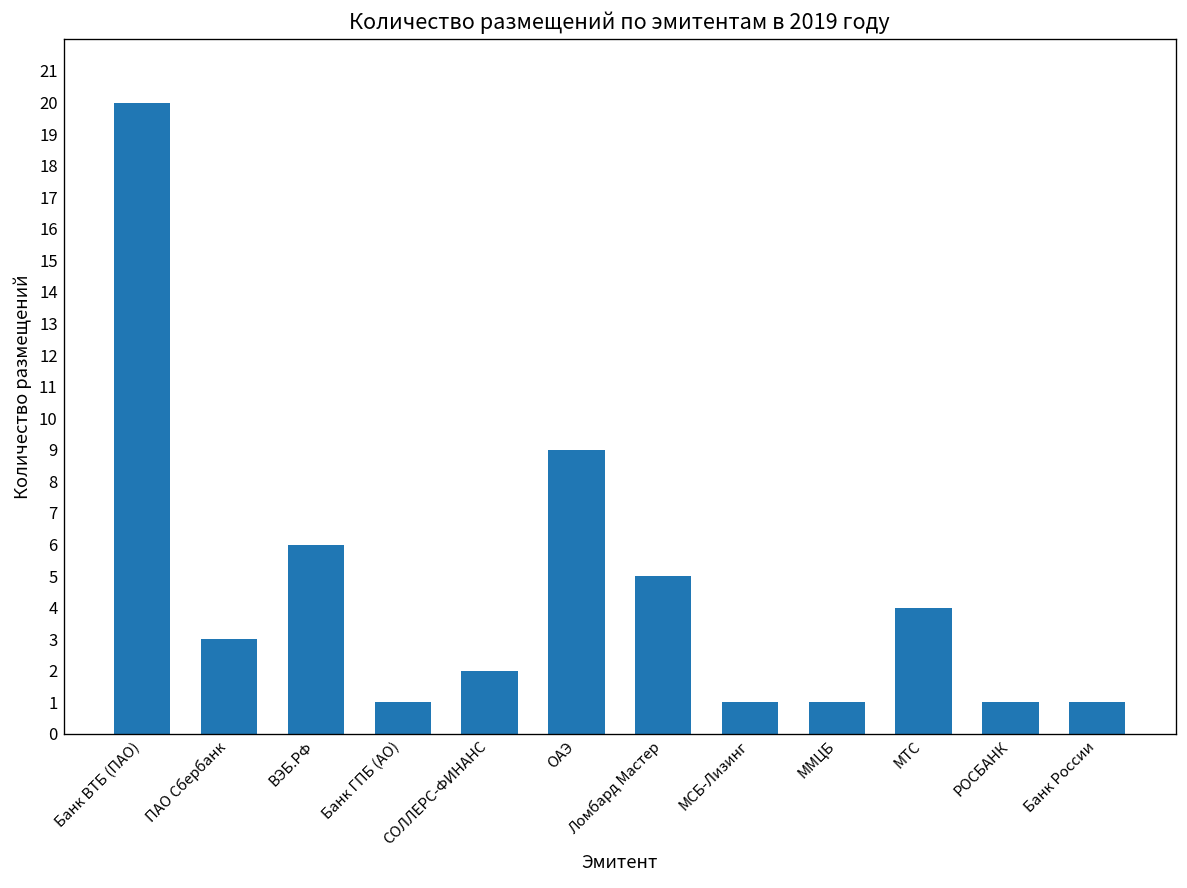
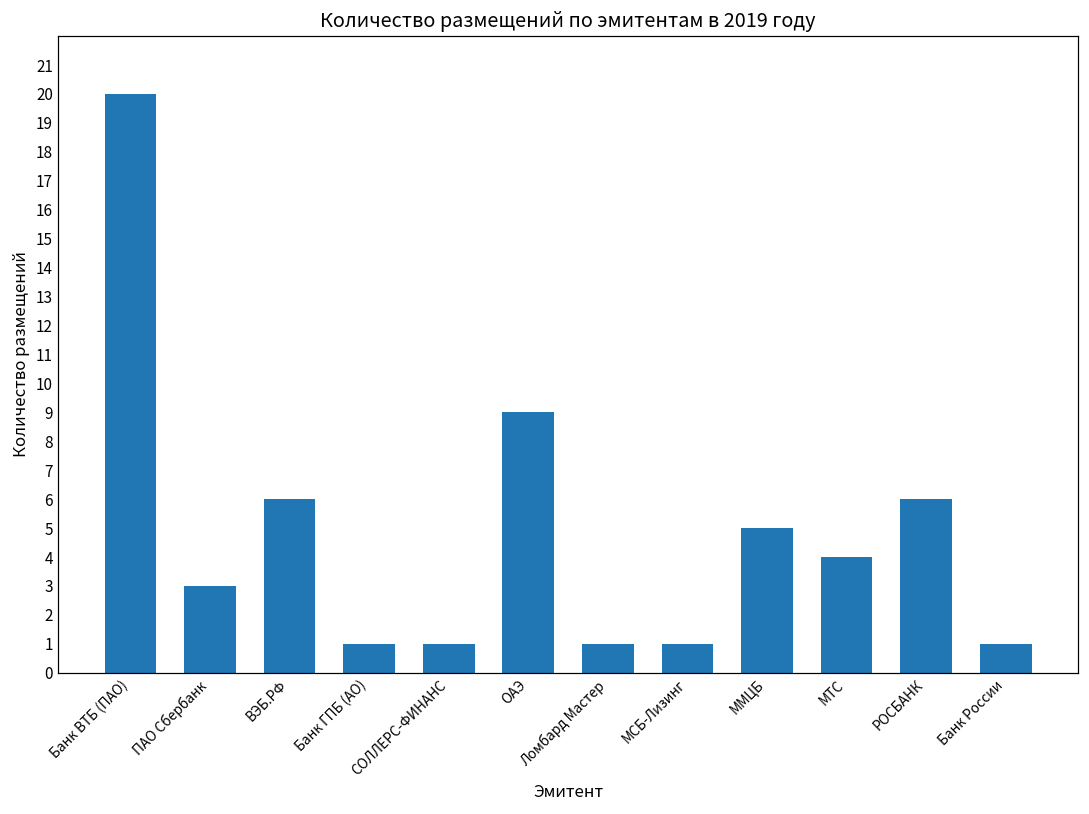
СОЛЛЕРС-ФИНАНС: 2 -> 1
Ломбард Мастер: 5 -> 1
ММЦБ: 1 -> 5
РОСБАНК: 1 -> 6
